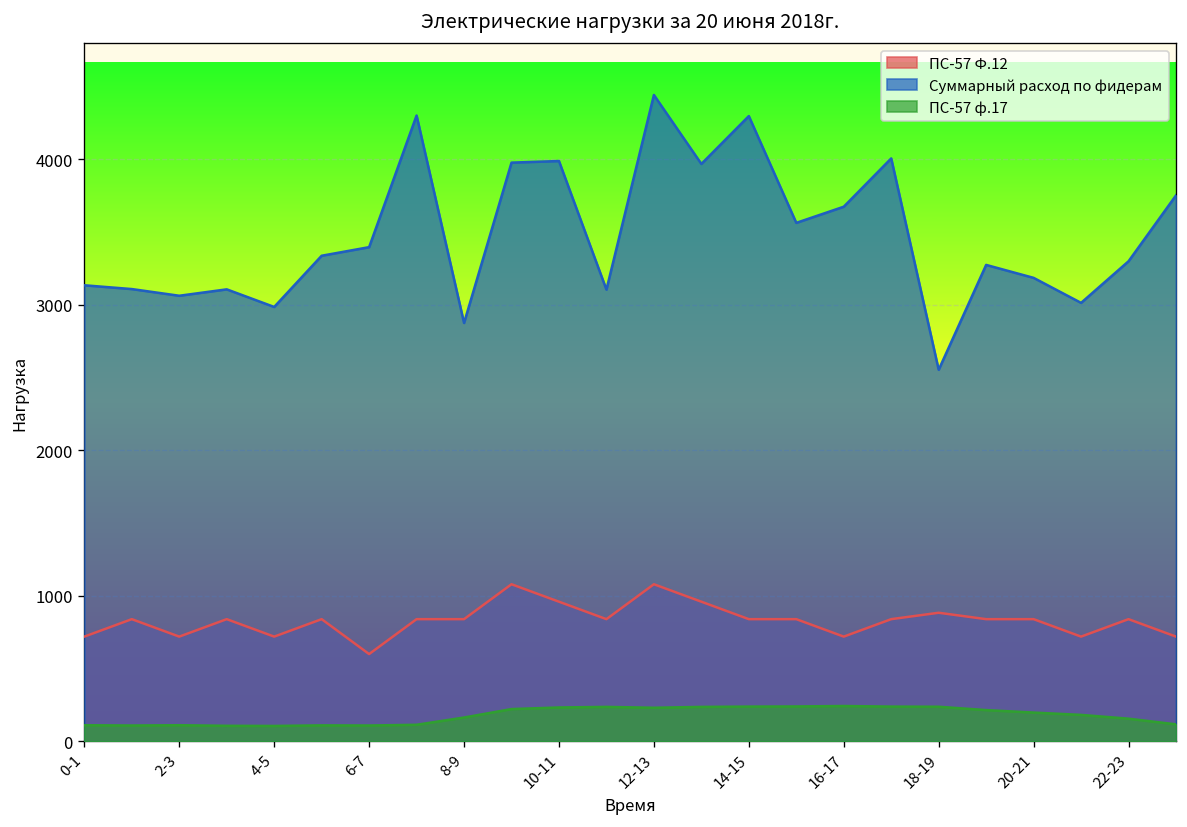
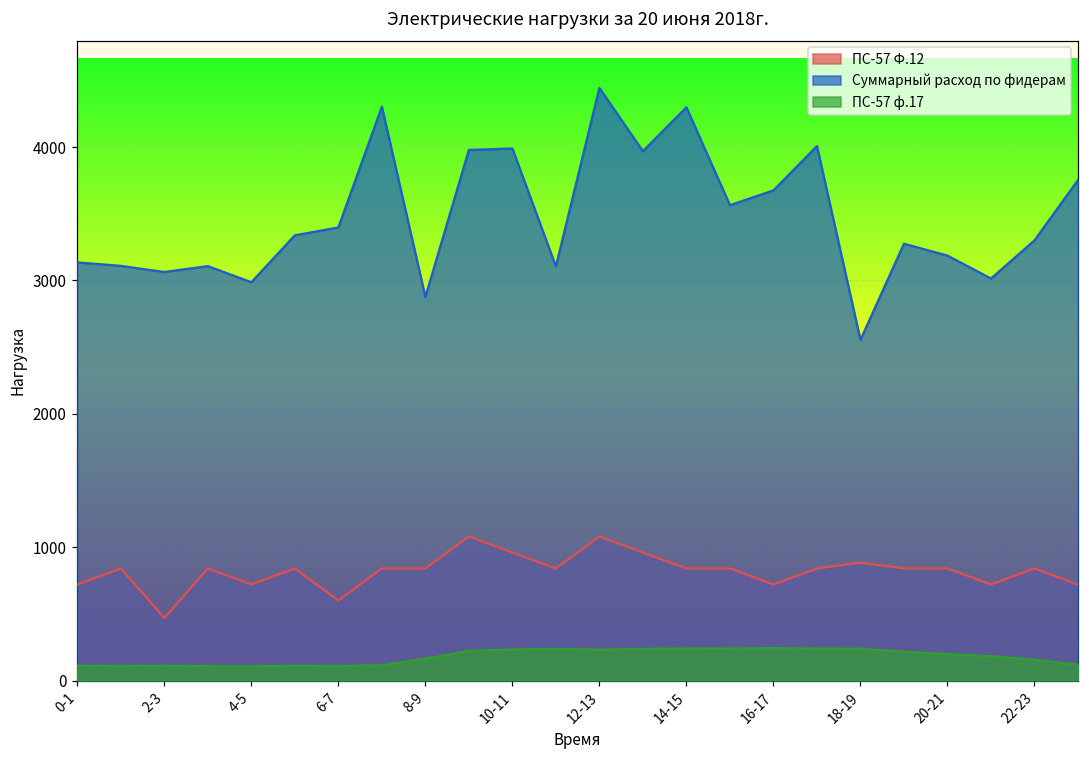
ПС-57 Ф.12, 2-3: 720 -> 470
